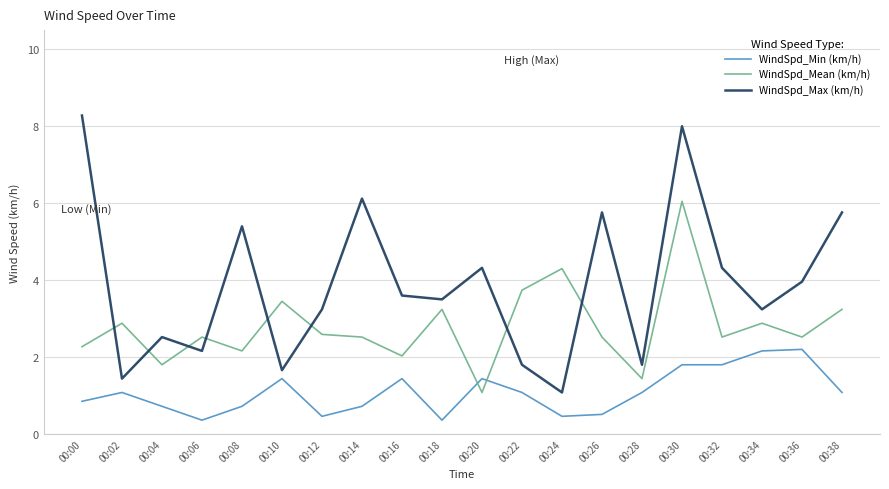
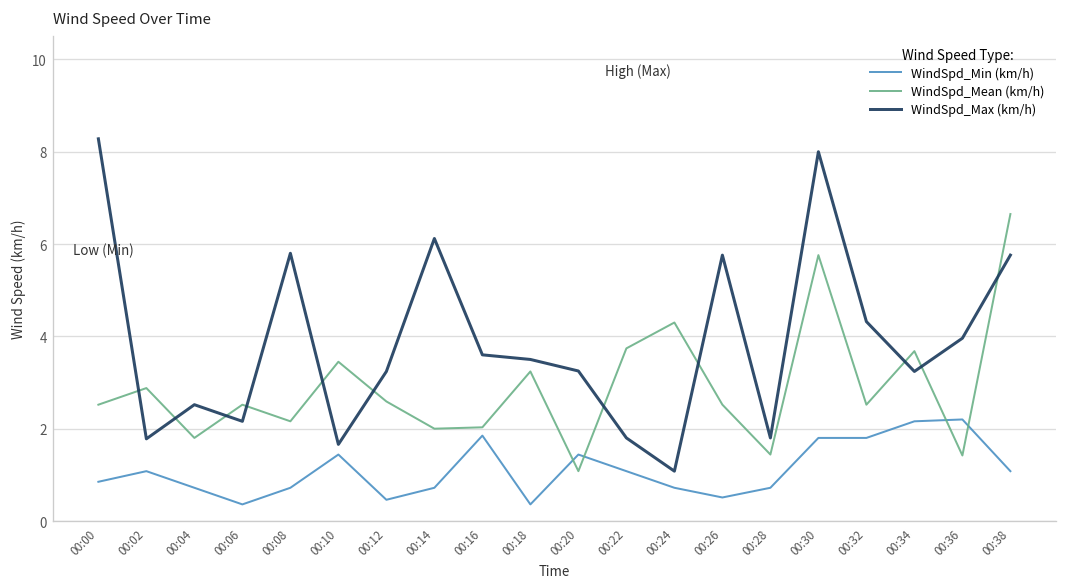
WindSpd_Mean (km/h), 00:00: 2.3 -> 2.5
WindSpd_Max (km/h), 00:02: 1.4 -> 1.8
WindSpd_Max (km/h), 00:08: 5.4 -> 5.8
WindSpd_Mean (km/h), 00:14: 2.5 -> 2.0
WindSpd_Min (km/h), 00:16: 1.4 -> 1.9
WindSpd_Max (km/h), 00:20: 4.3 -> 3.3
WindSpd_Min (km/h), 00:24: 0.5 -> 0.7
WindSpd_Min (km/h), 00:28: 1.1 -> 0.7
WindSpd_Mean (km/h), 00:30: 6.1 -> 5.8
WindSpd_Mean (km/h), 00:34: 2.9 -> 3.7
WindSpd_Mean (km/h), 00:36: 2.5 -> 1.4
WindSpd_Mean (km/h), 00:38: 3.2 -> 6.7
